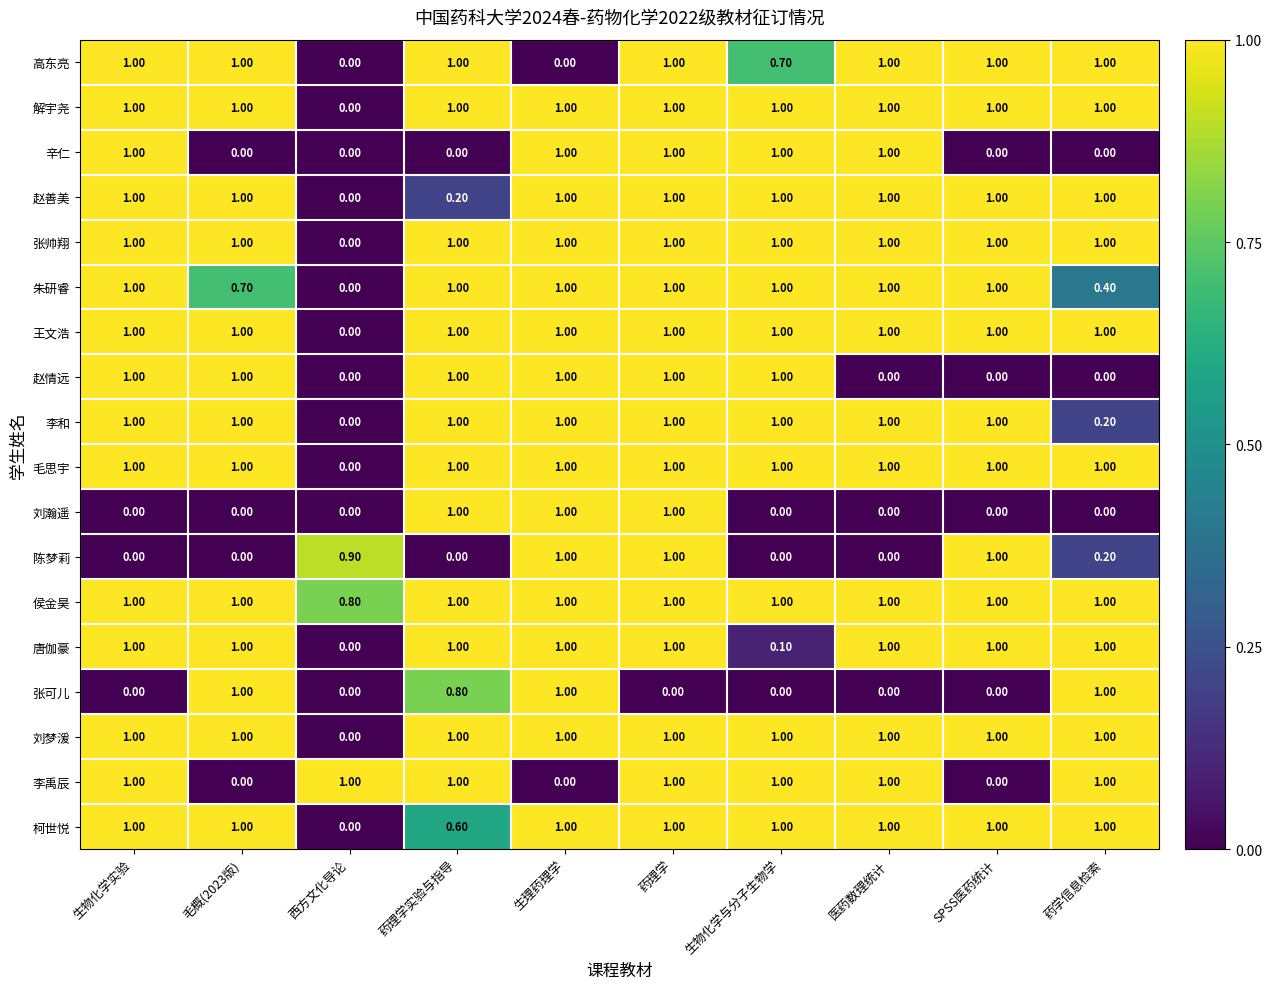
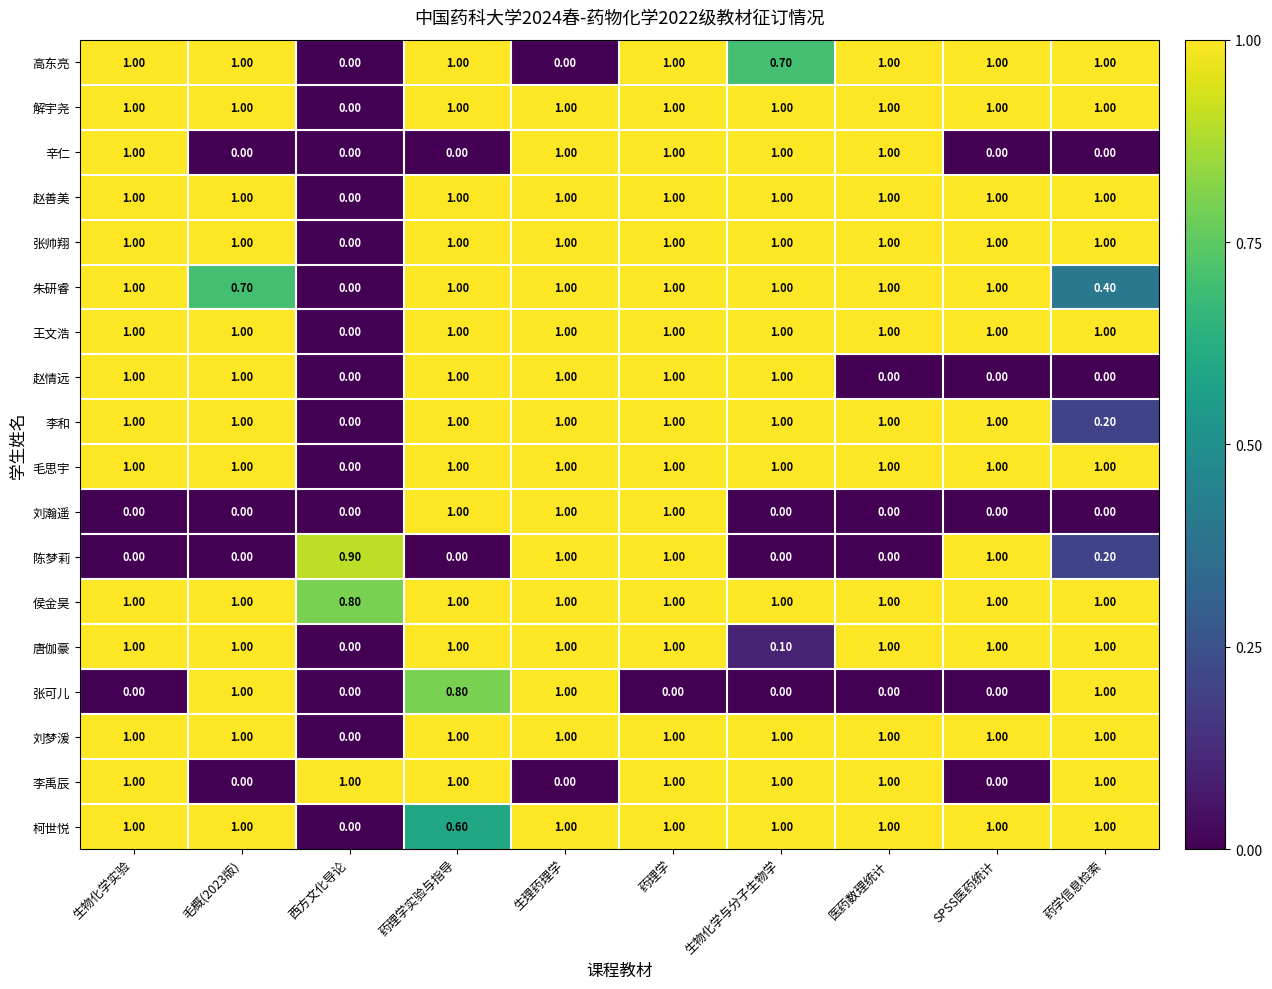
赵善美, 药理学实验与指导: 0.20 -> 1.00
